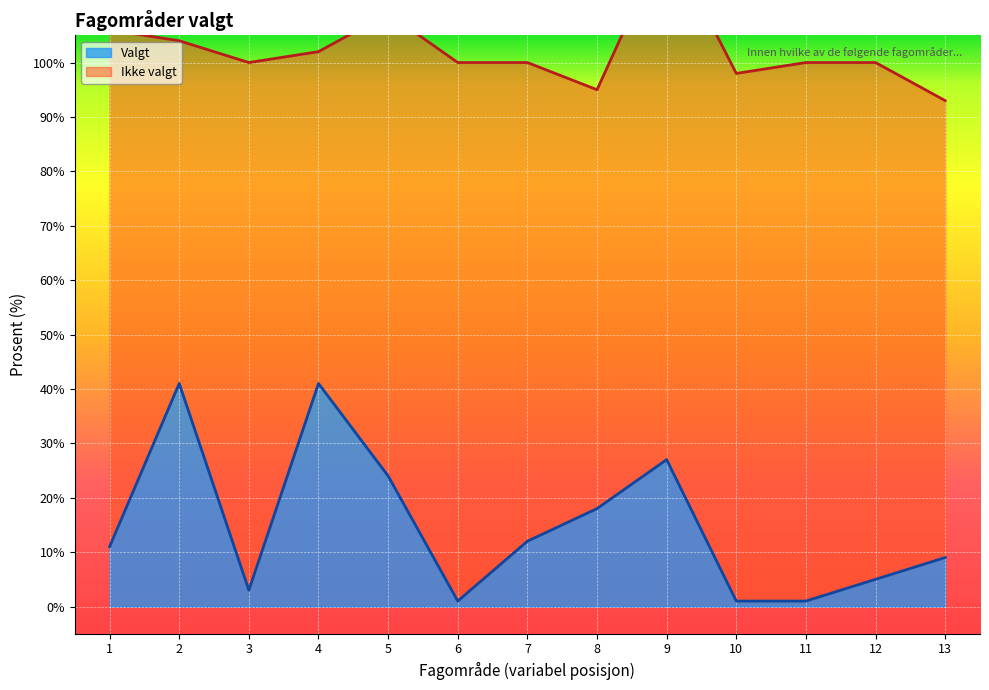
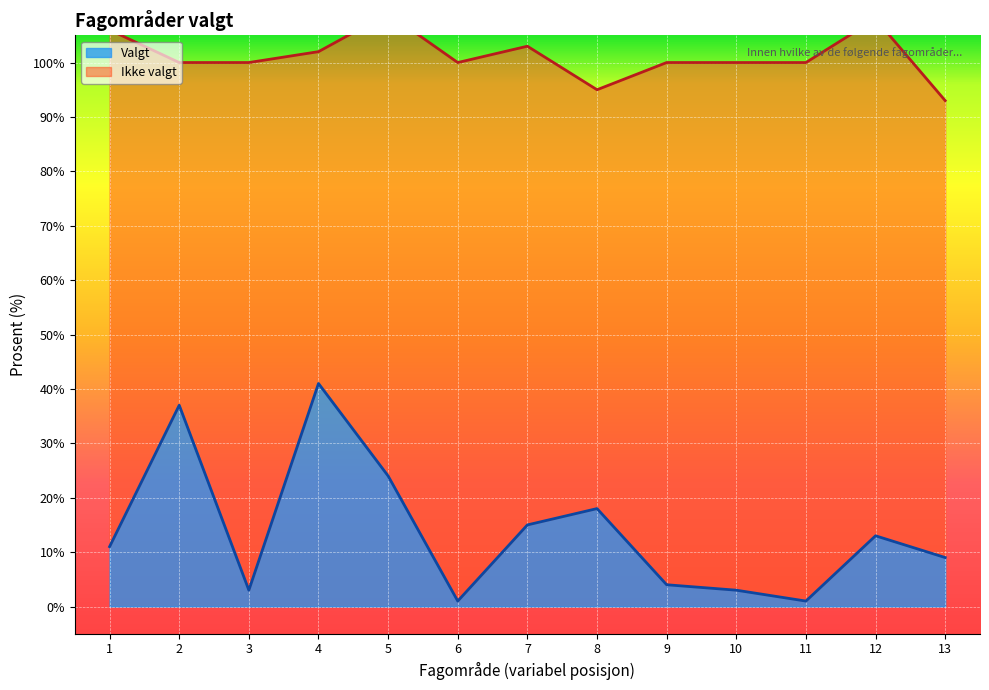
Valgt, 2: 41% -> 37%
Valgt, 7: 12% -> 15%
Valgt, 9: 27% -> 4%
Valgt, 10: 1% -> 3%
Valgt, 12: 5% -> 13%
